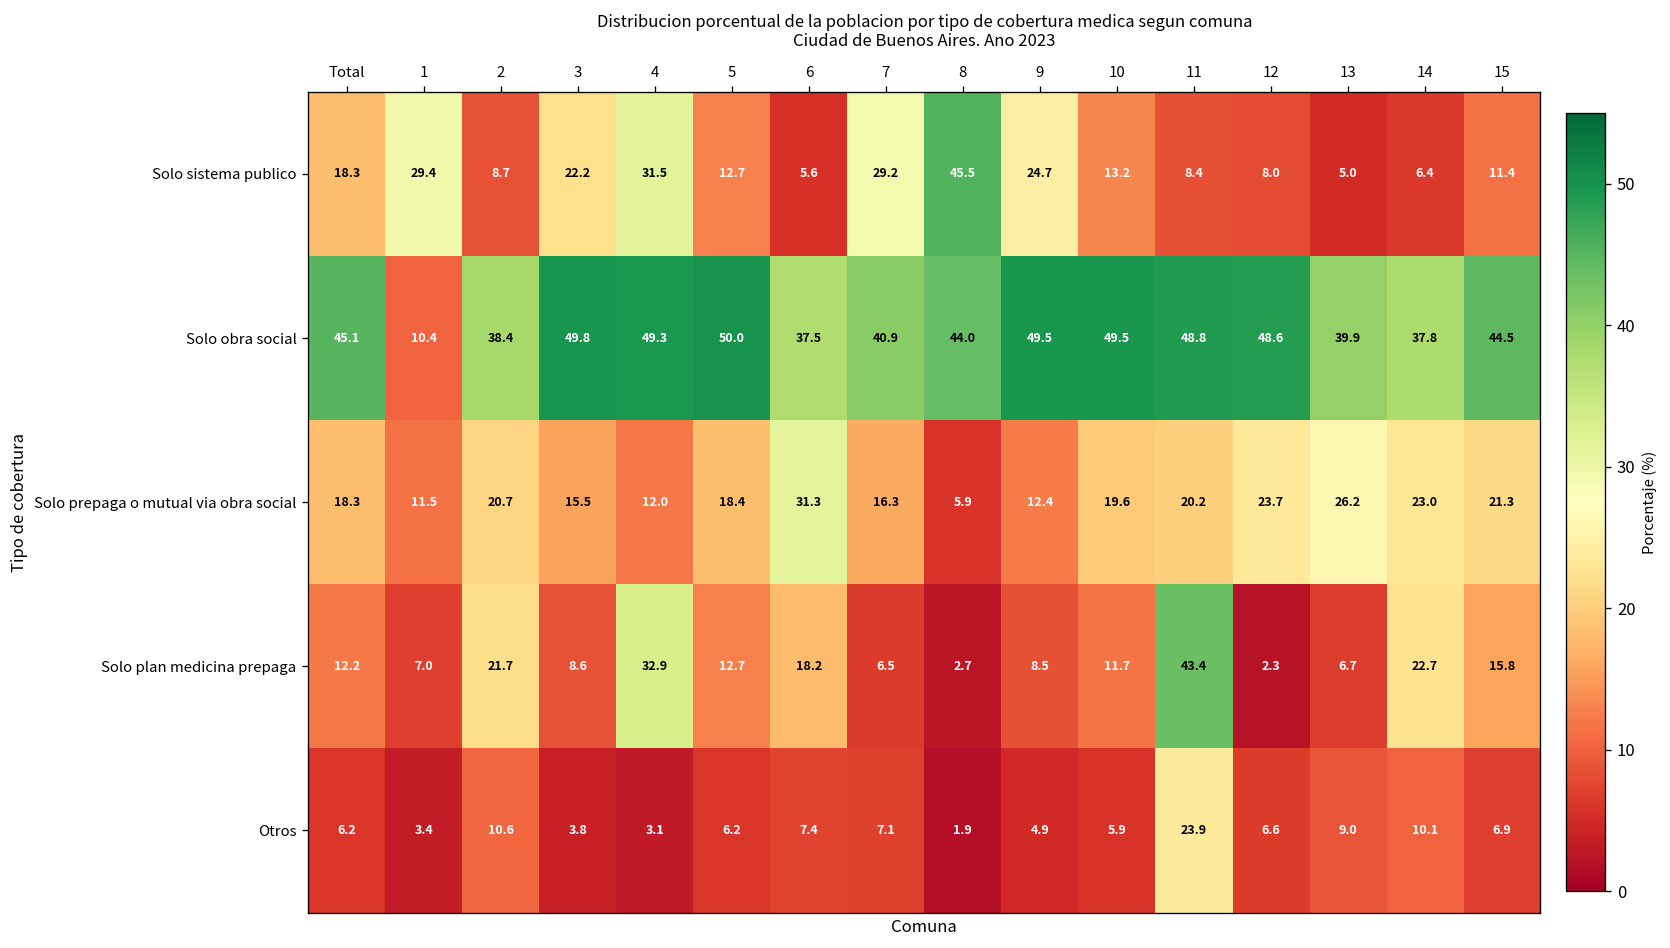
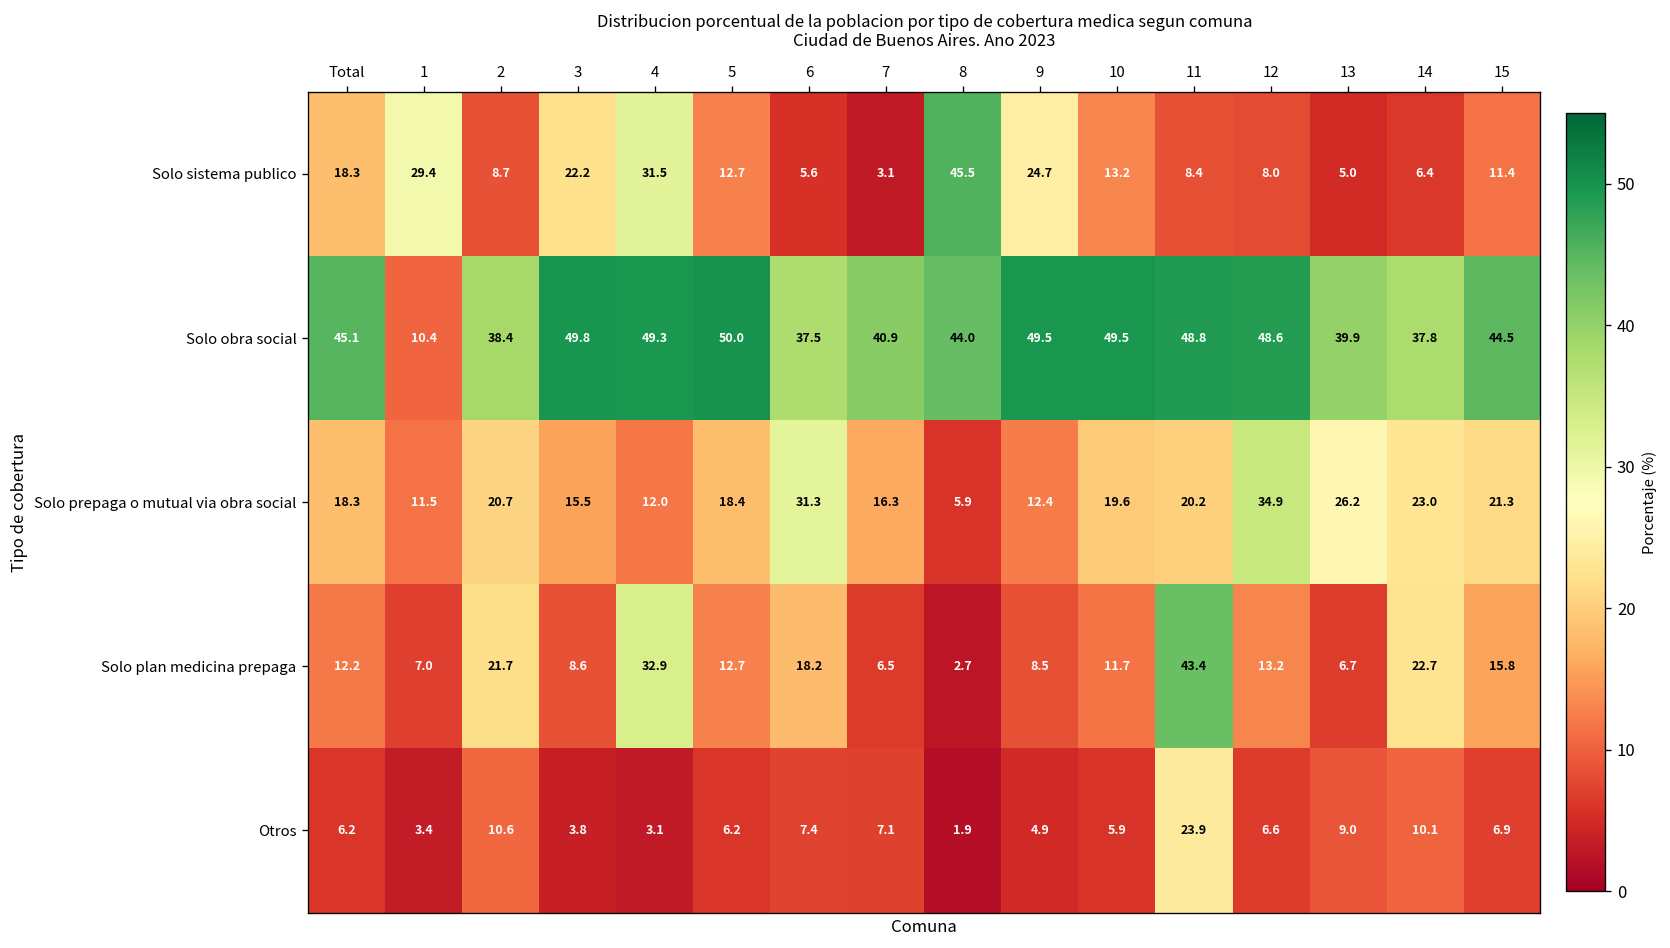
Solo sistema publico, 7: 29.2 -> 3.1
Solo prepaga o mutual via obra social, 12: 23.7 -> 34.9
Solo plan medicina prepaga, 12: 2.3 -> 13.2
